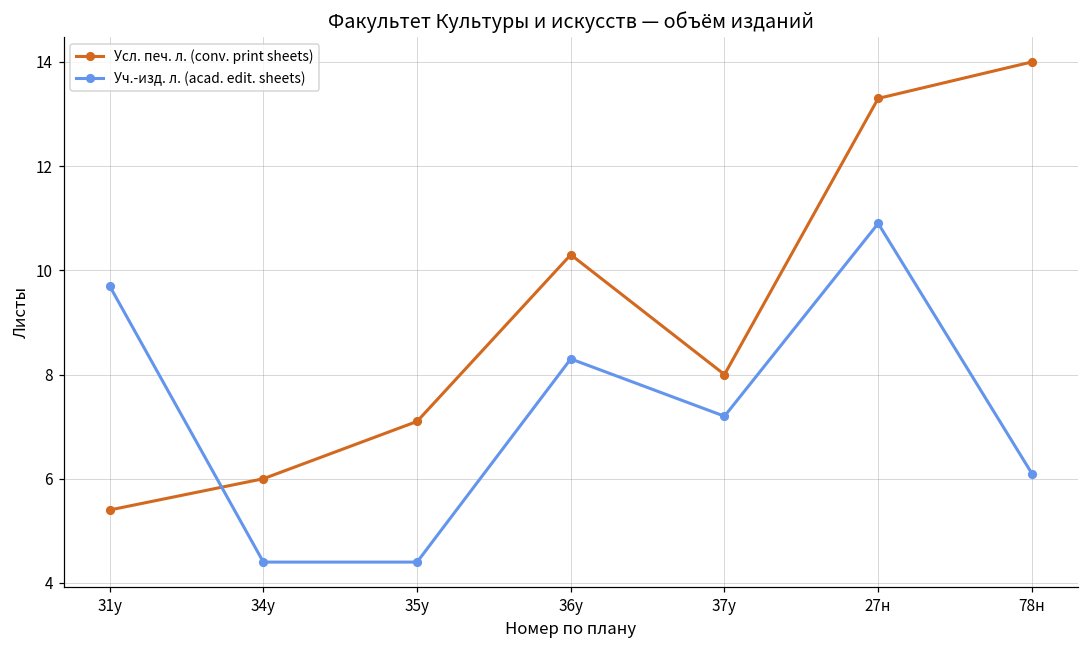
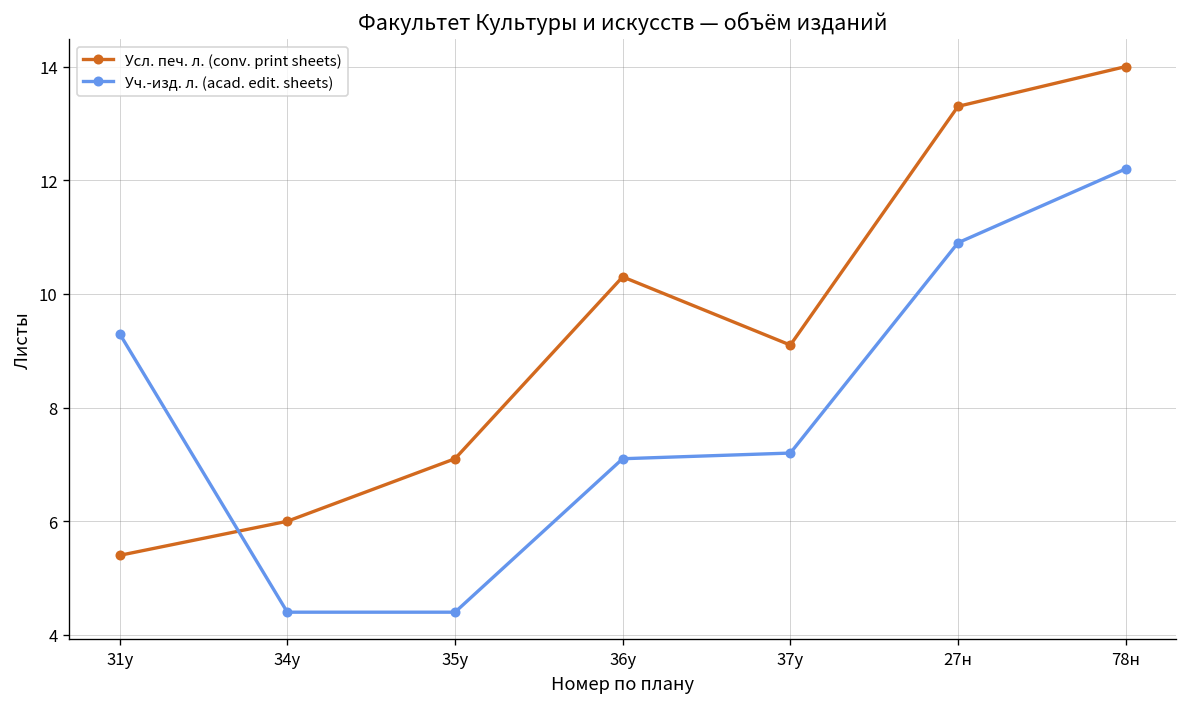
Уч.-изд. л. (acad. edit. sheets), 31у: 9.7 -> 9.3
Уч.-изд. л. (acad. edit. sheets), 36у: 8.3 -> 7.1
Усл. печ. л. (conv. print sheets), 37у: 8.0 -> 9.1
Уч.-изд. л. (acad. edit. sheets), 78н: 6.1 -> 12.2
